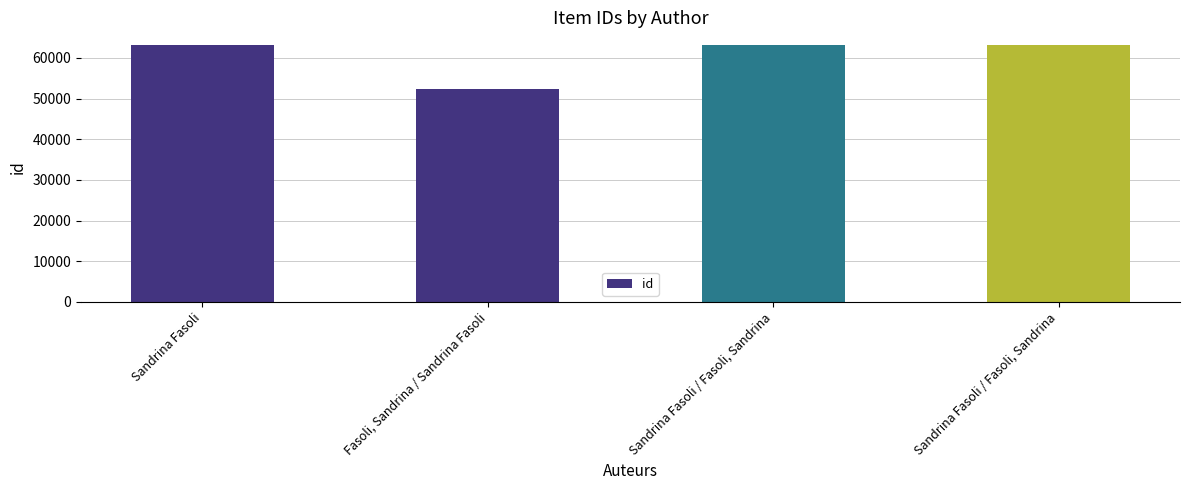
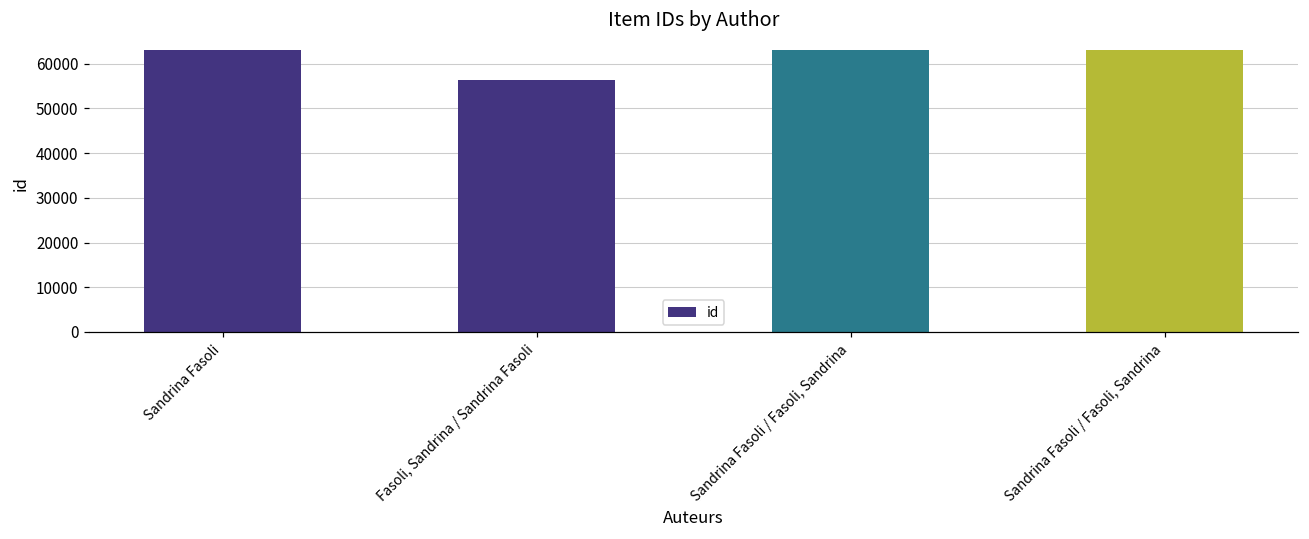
Fasoli, Sandrina / Sandrina Fasoli: 52000 -> 56000
